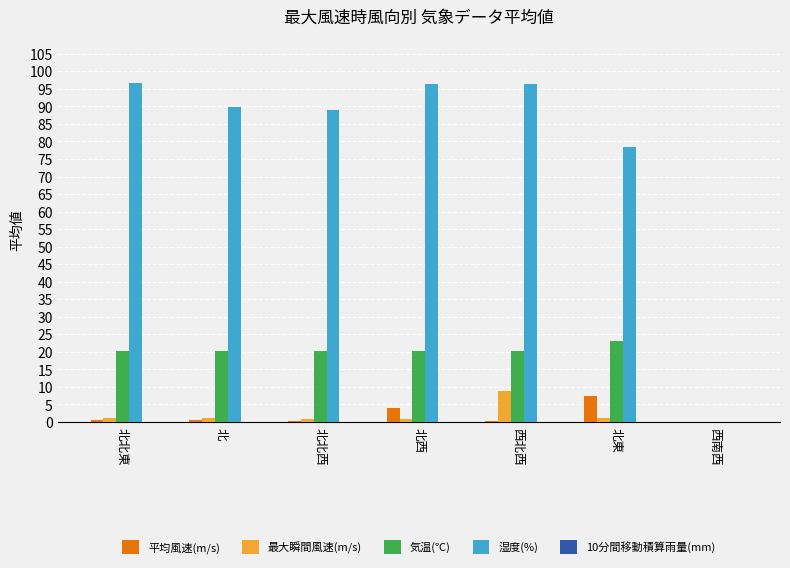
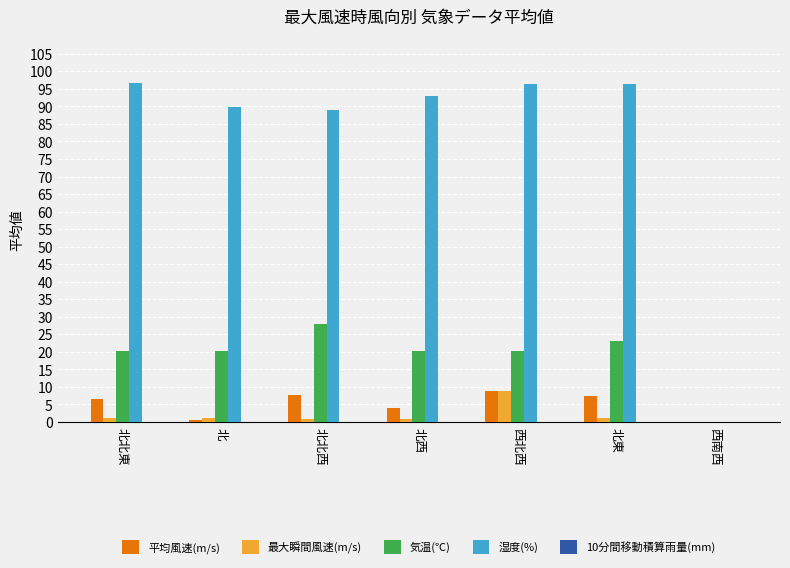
平均風速(m/s), 北北東: 1 -> 7
平均風速(m/s), 北北西: 0 -> 8
気温(℃), 北北西: 20 -> 28
湿度(%), 北西: 96 -> 93
平均風速(m/s), 西北西: 0 -> 9
湿度(%), 北東: 78 -> 96
